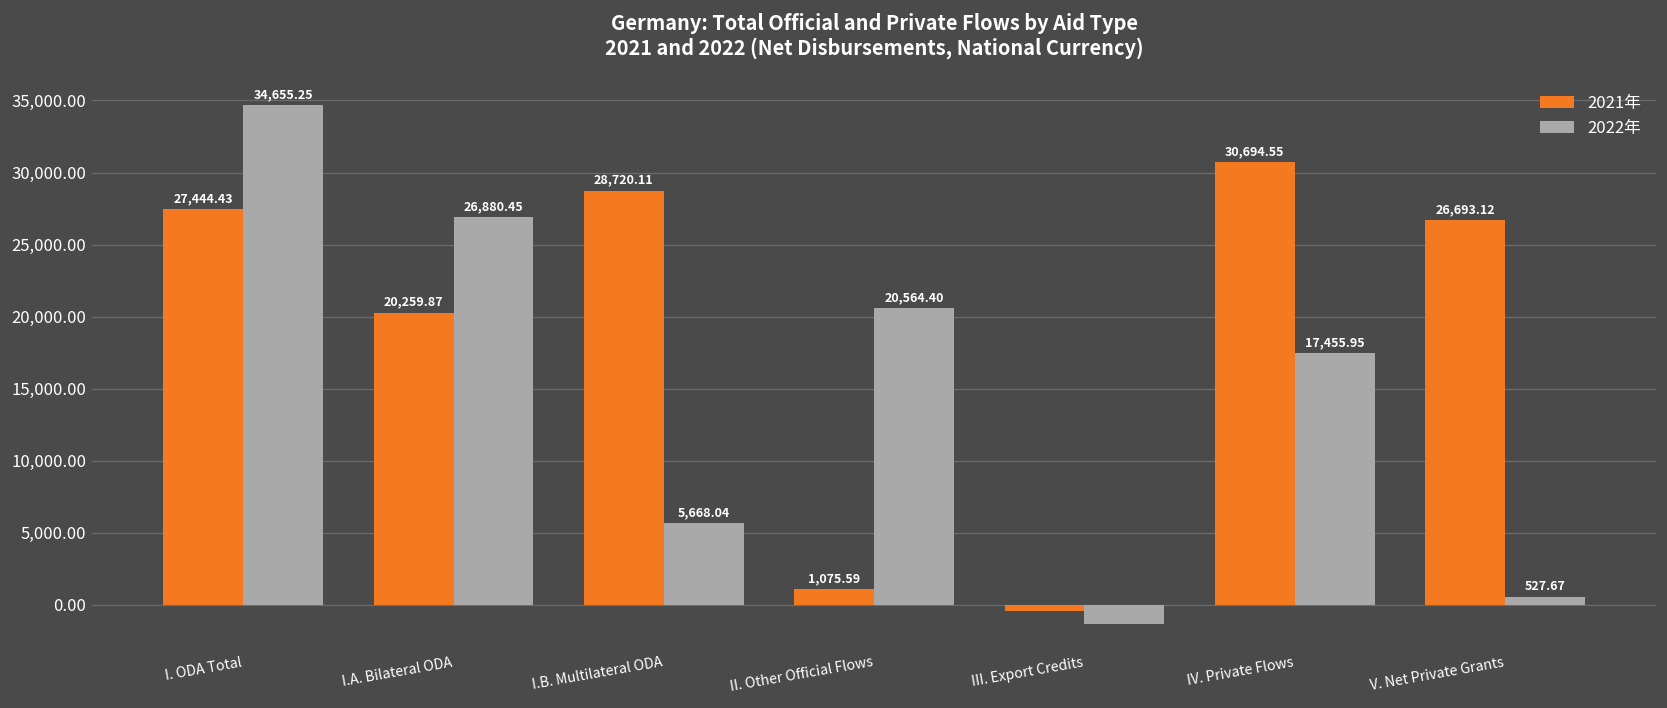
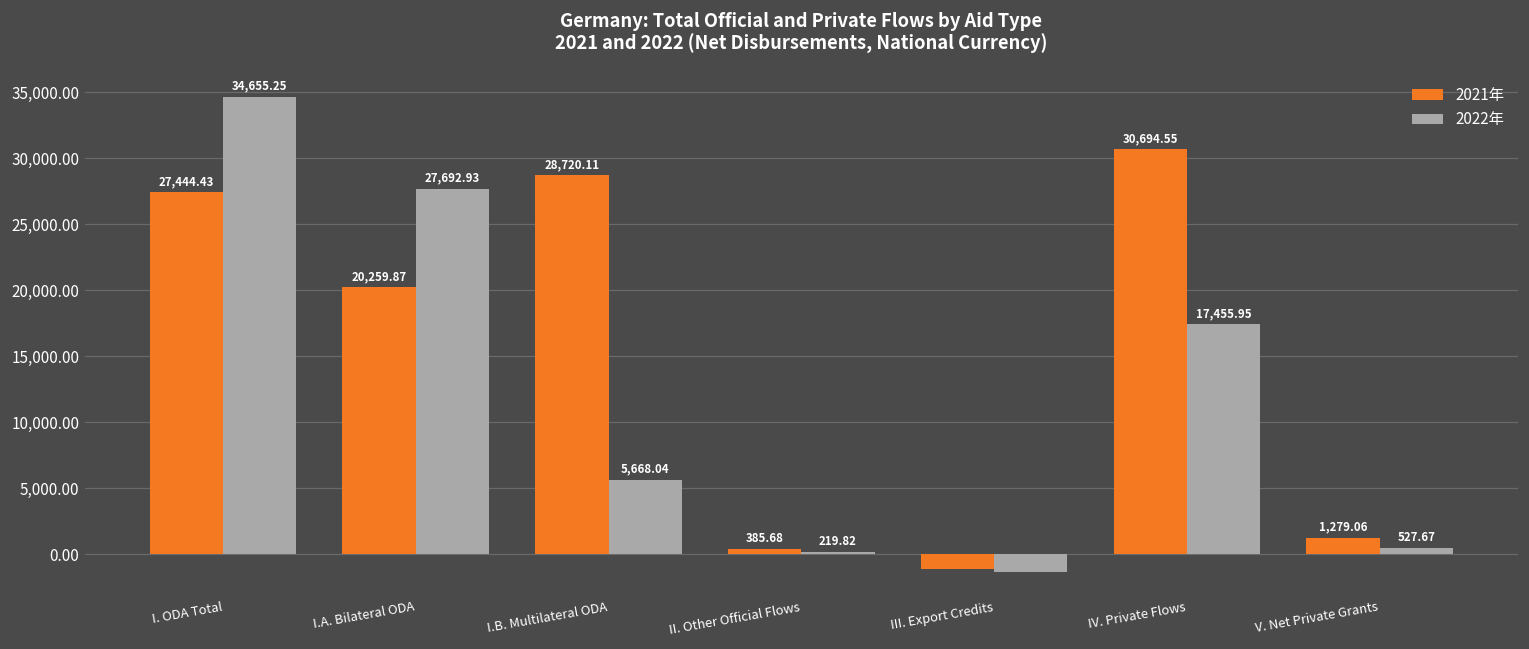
2022年, I.A. Bilateral ODA: 26,880.45 -> 27,692.93
2021年, II. Other Official Flows: 1,075.59 -> 385.68
2022年, II. Other Official Flows: 20,564.40 -> 219.82
2021年, III. Export Credits: -400 -> -1,100
2021年, V. Net Private Grants: 26,693.12 -> 1,279.06
